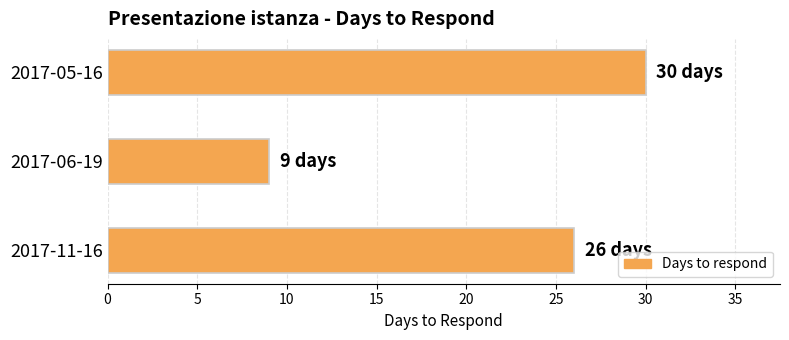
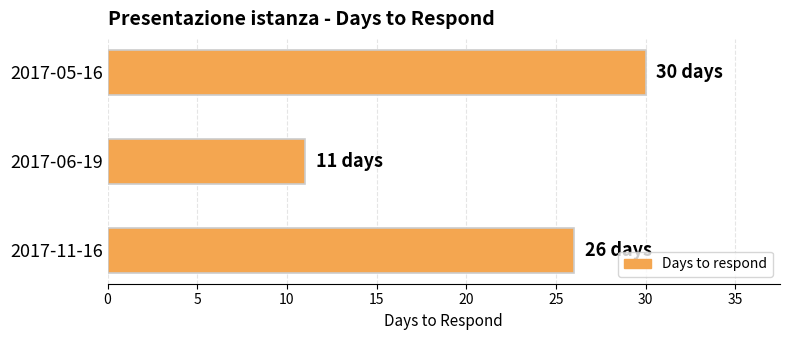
2017-06-19: 9 -> 11
